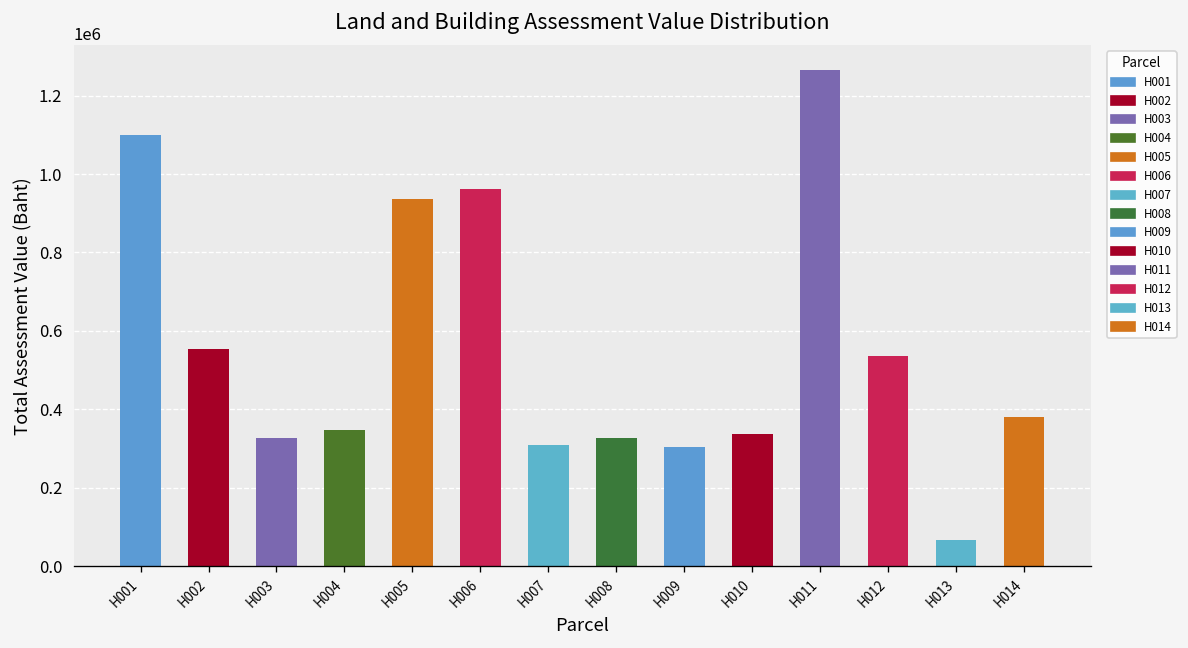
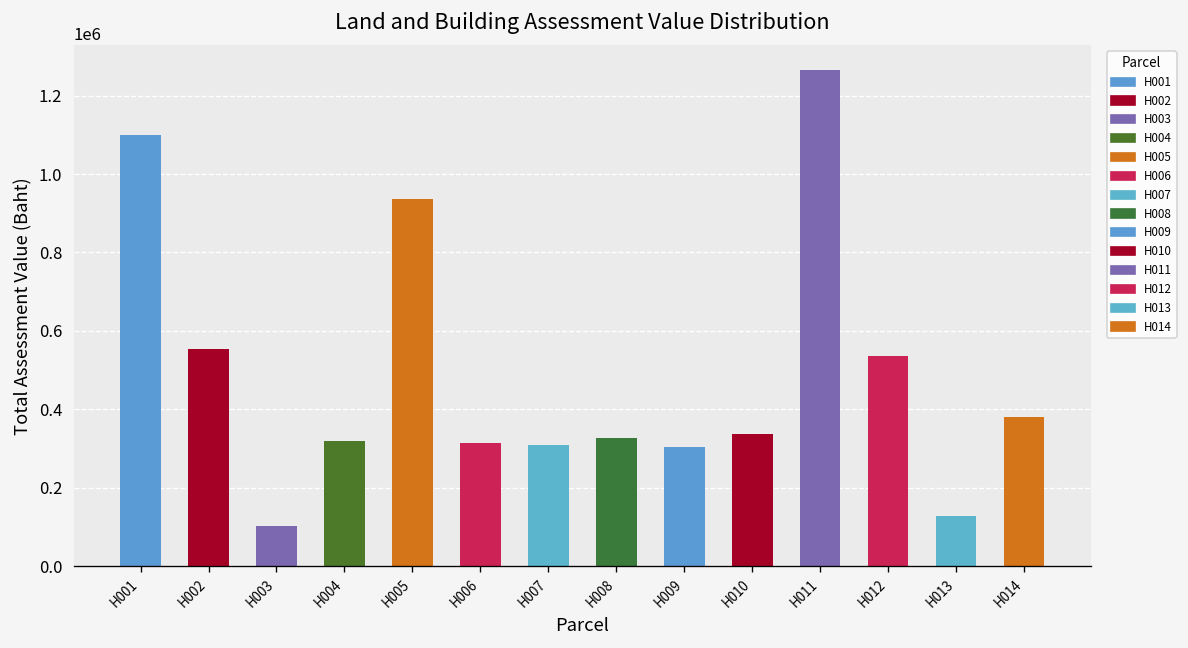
H003: 330000 -> 100000
H004: 350000 -> 320000
H006: 960000 -> 310000
H013: 70000 -> 130000
